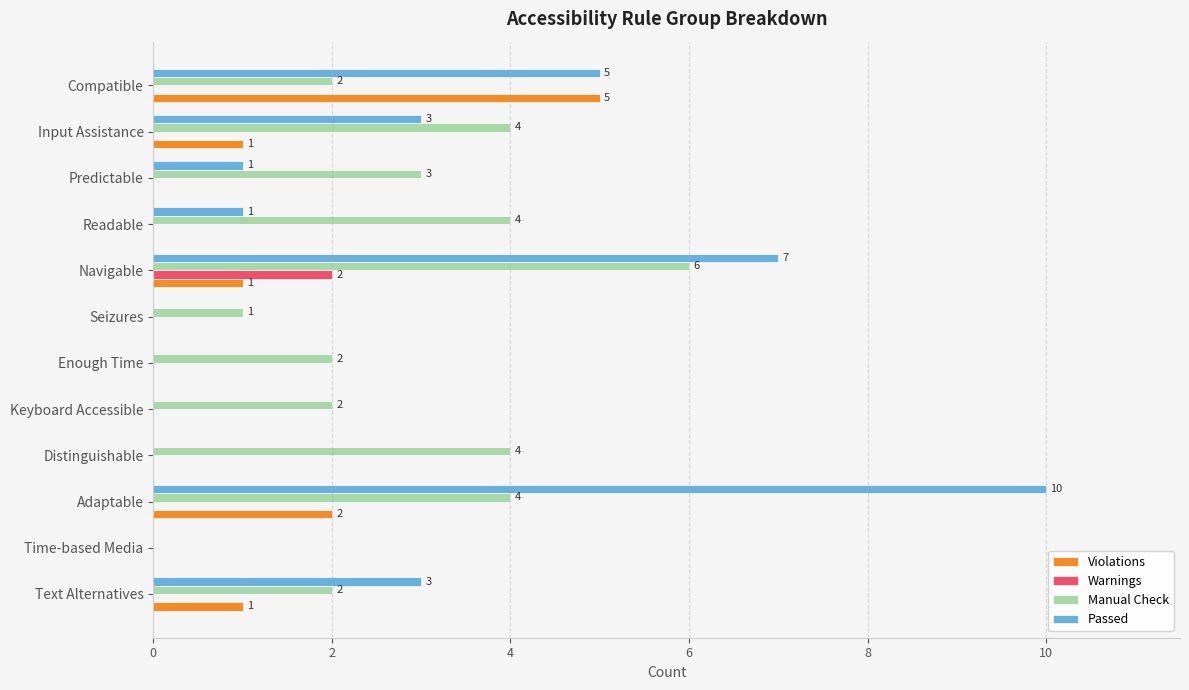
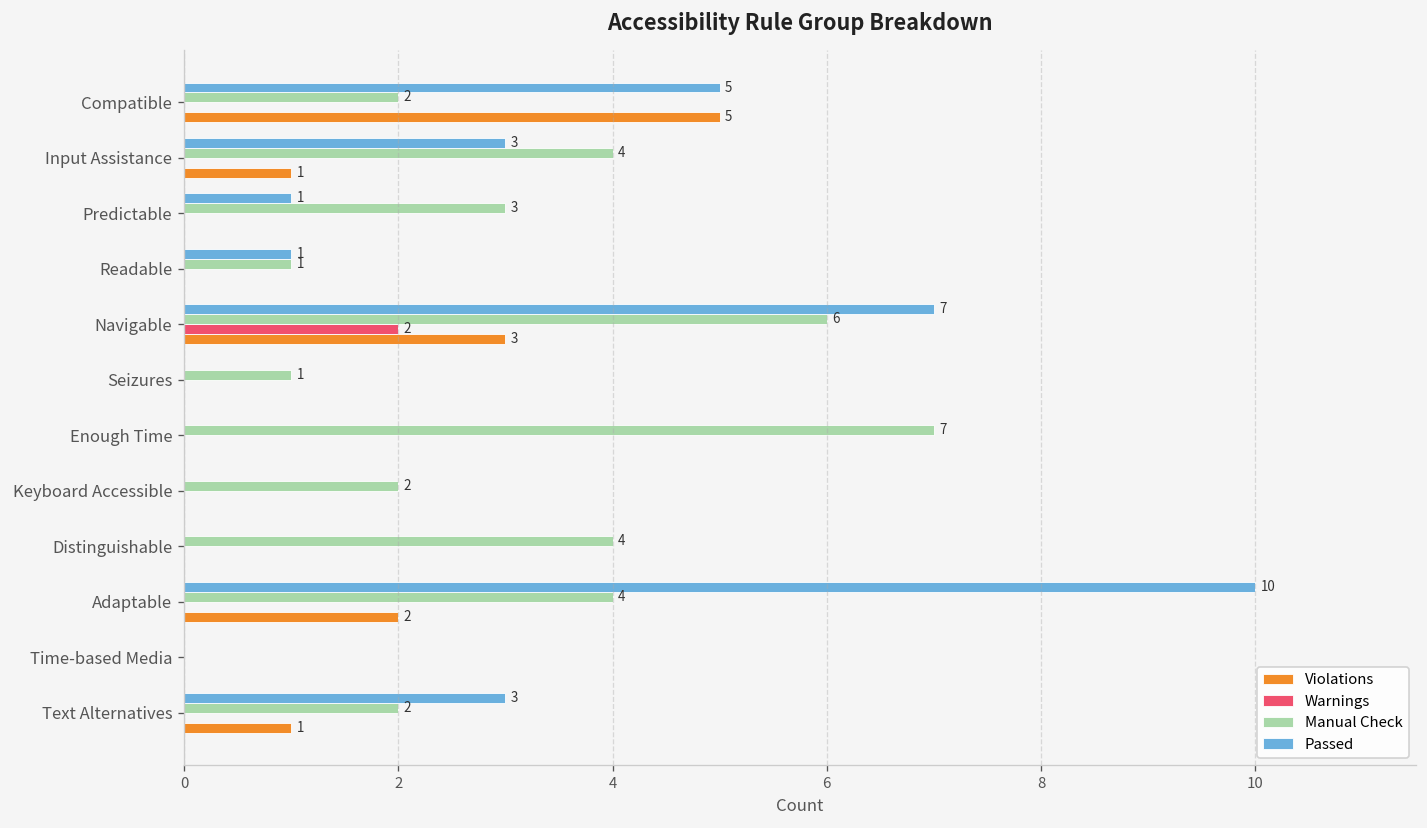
Manual Check, Readable: 4 -> 1
Violations, Navigable: 1 -> 3
Manual Check, Enough Time: 2 -> 7
